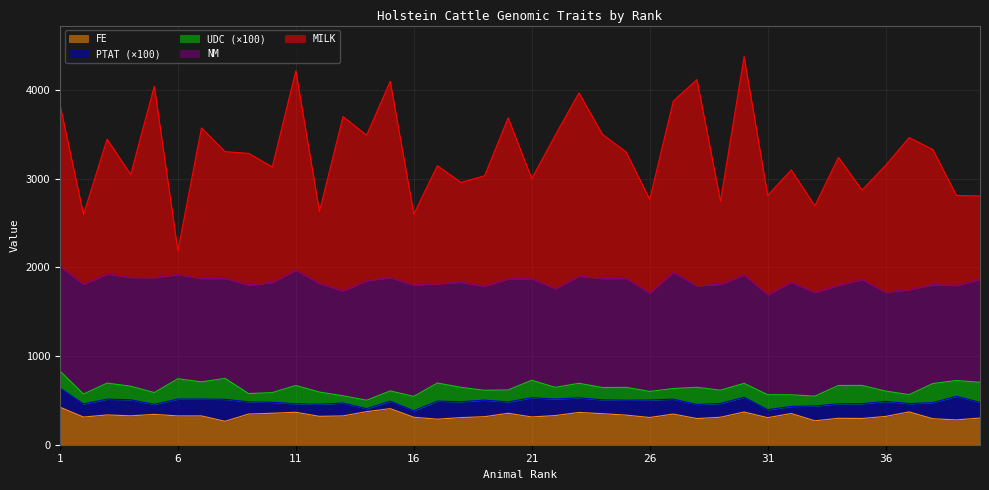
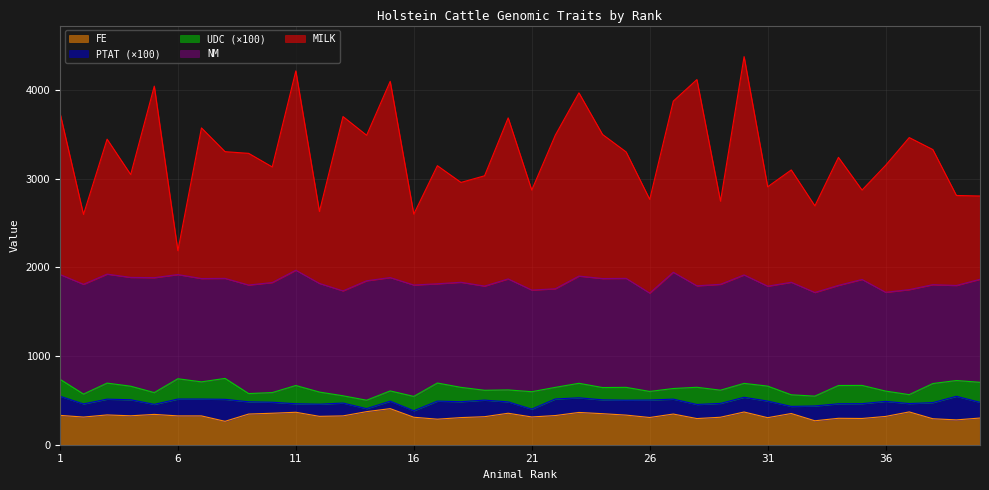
FE, 1: 400 -> 300
PTAT (×100), 21: 200 -> 100
PTAT (×100), 31: 100 -> 200
